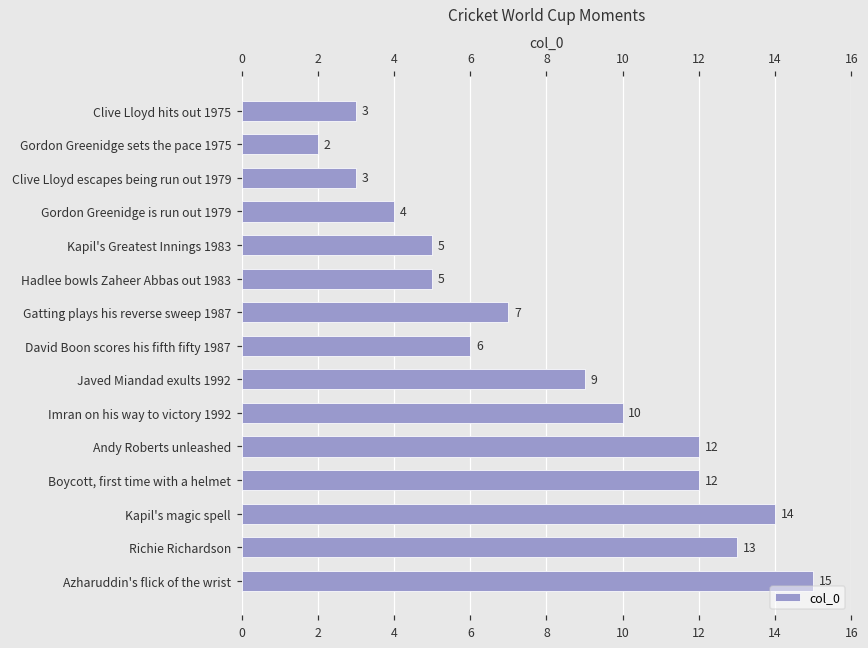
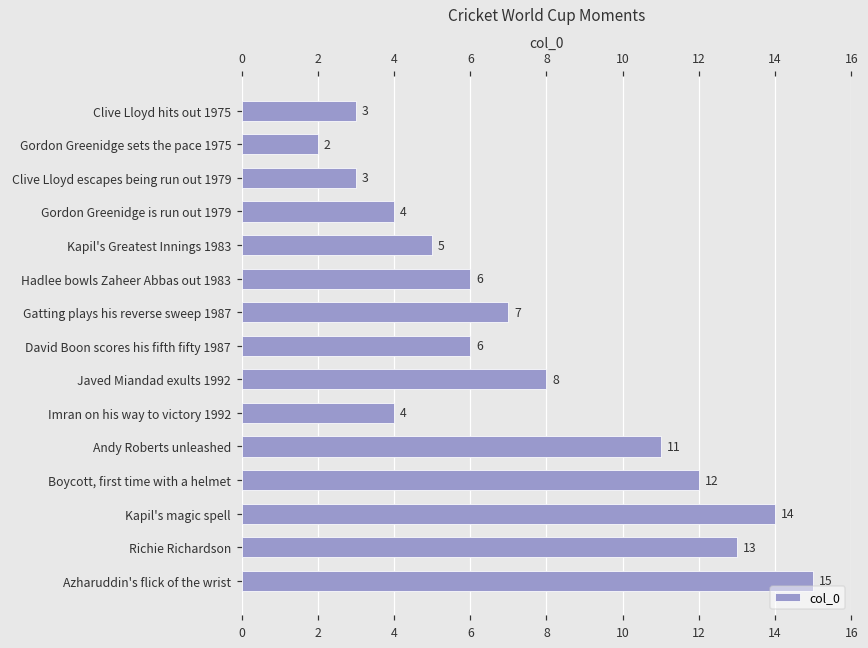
Hadlee bowls Zaheer Abbas out 1983: 5 -> 6
Javed Miandad exults 1992: 9 -> 8
Imran on his way to victory 1992: 10 -> 4
Andy Roberts unleashed: 12 -> 11
